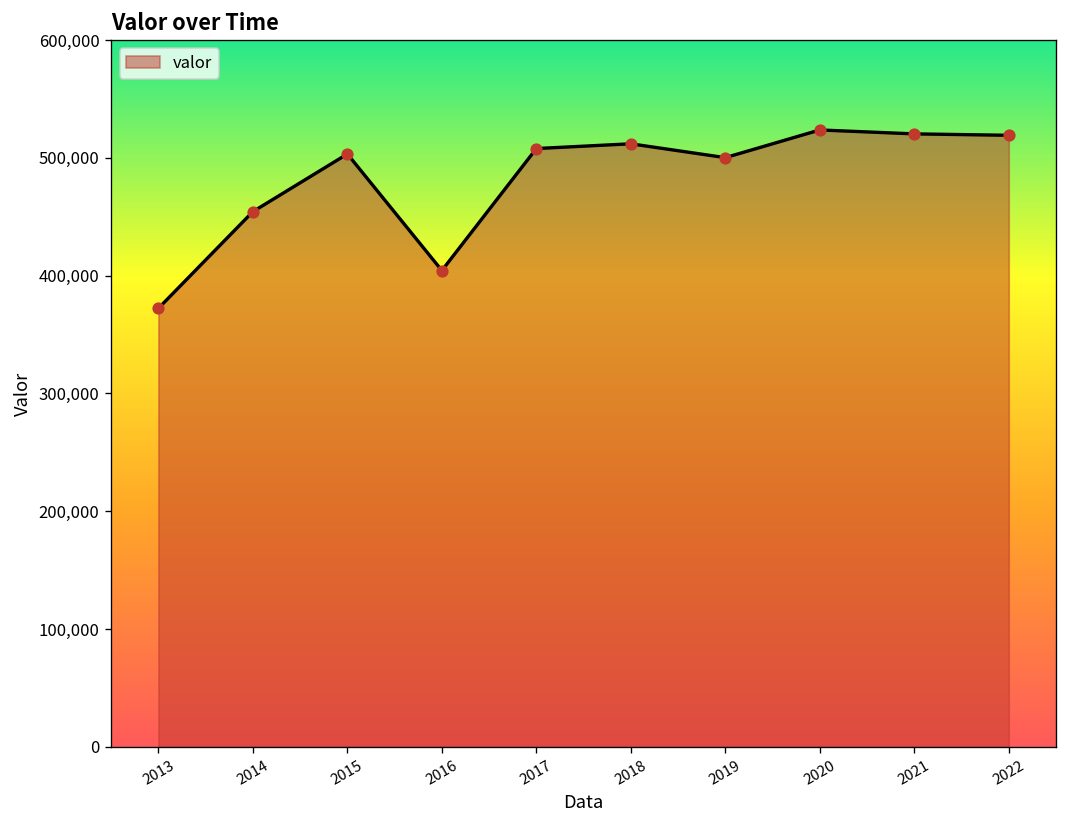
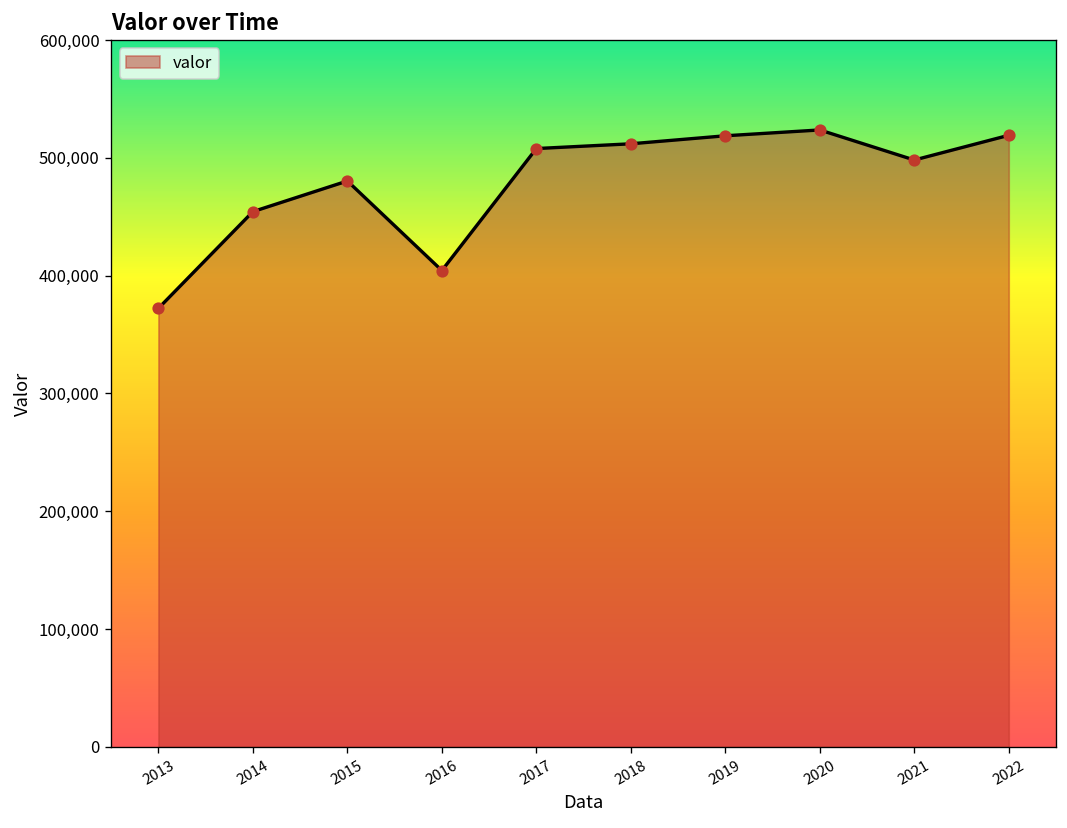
2015: 500,000 -> 480,000
2019: 500,000 -> 520,000
2021: 520,000 -> 500,000
